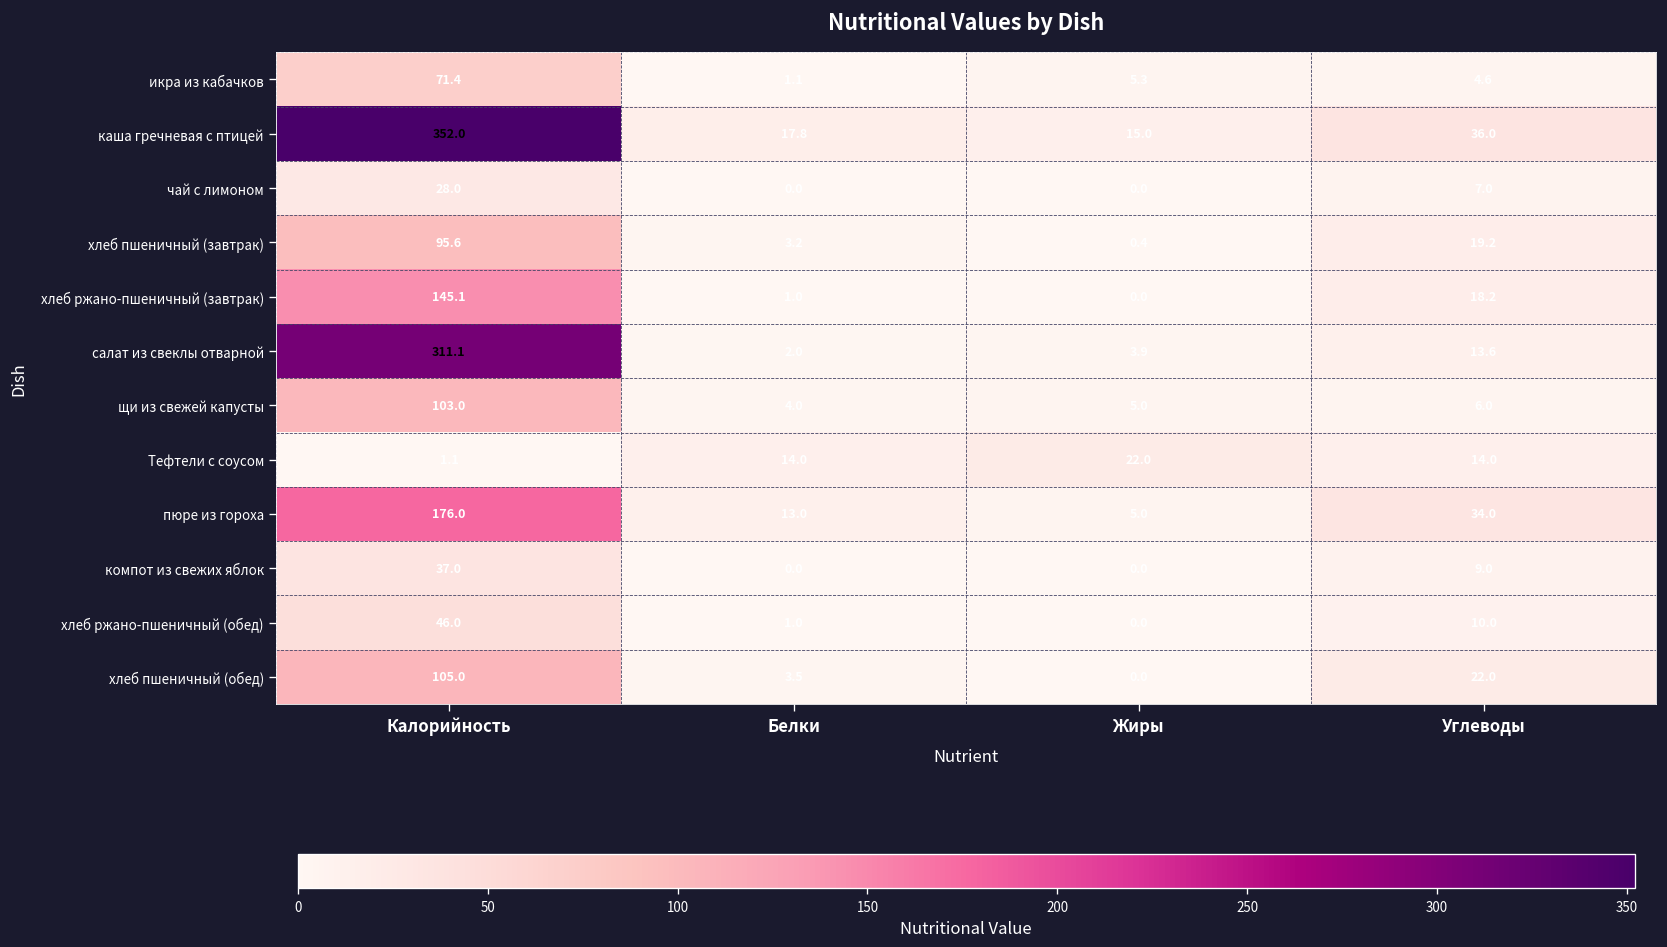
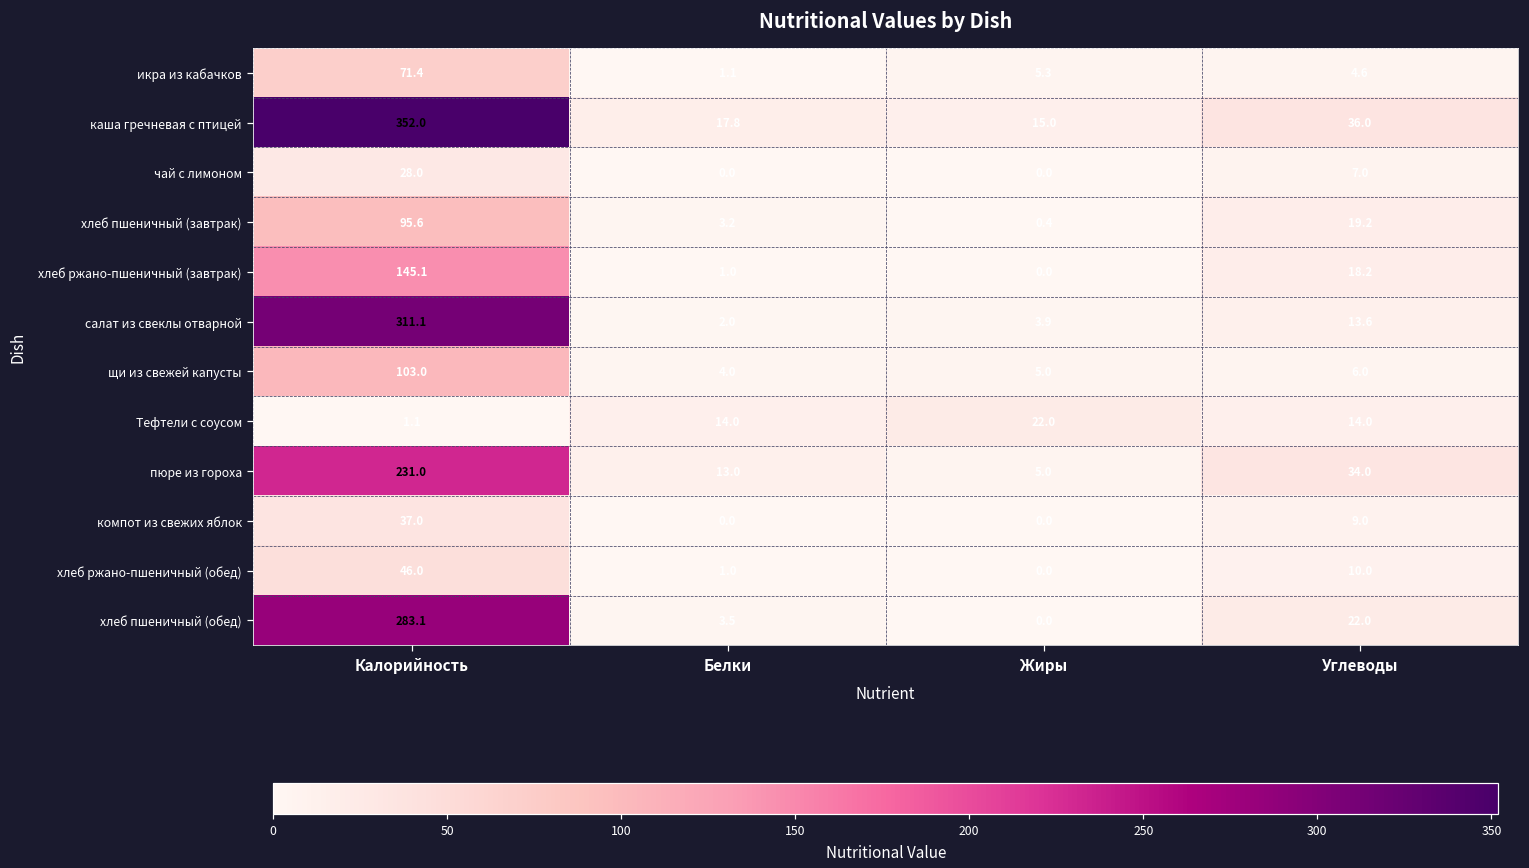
пюре из гороха, Калорийность: 176.0 -> 231.0
хлеб пшеничный (обед), Калорийность: 105.0 -> 283.1
